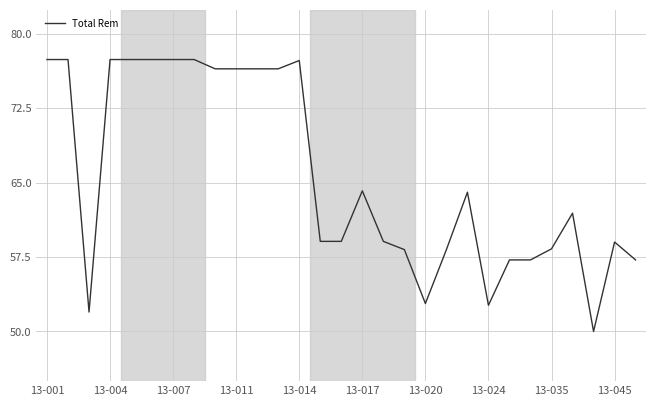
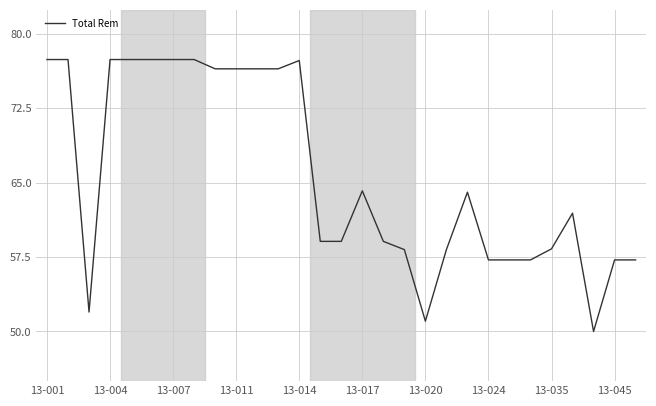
13-020: 53 -> 51
13-024: 53 -> 57
13-045: 59 -> 57
